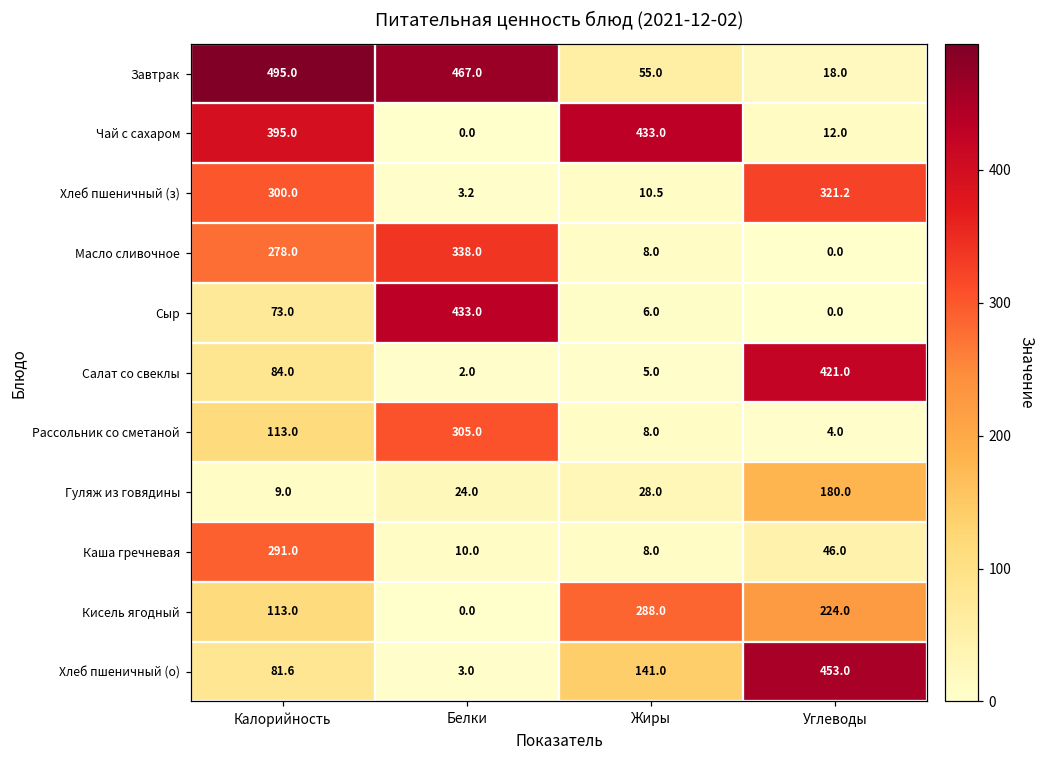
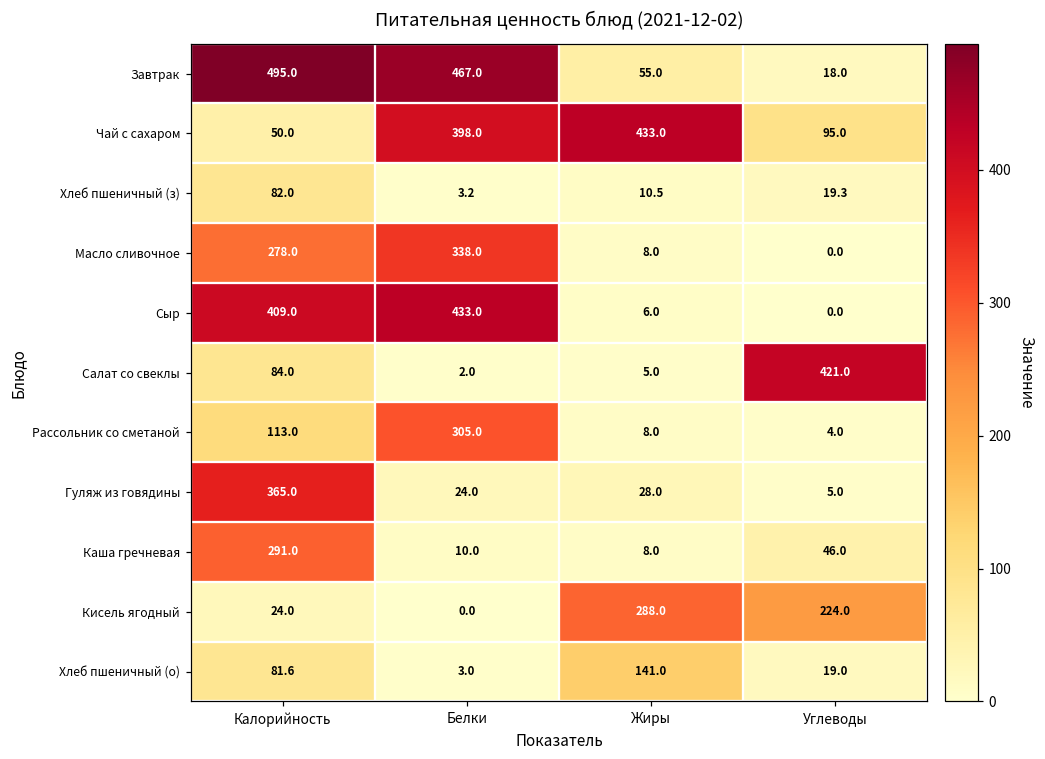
Чай с сахаром, Калорийность: 395.0 -> 50.0
Чай с сахаром, Белки: 0.0 -> 398.0
Чай с сахаром, Углеводы: 12.0 -> 95.0
Хлеб пшеничный (з), Калорийность: 300.0 -> 82.0
Хлеб пшеничный (з), Углеводы: 321.2 -> 19.3
Сыр, Калорийность: 73.0 -> 409.0
Гуляж из говядины, Калорийность: 9.0 -> 365.0
Гуляж из говядины, Углеводы: 180.0 -> 5.0
Кисель ягодный, Калорийность: 113.0 -> 24.0
Хлеб пшеничный (о), Углеводы: 453.0 -> 19.0
